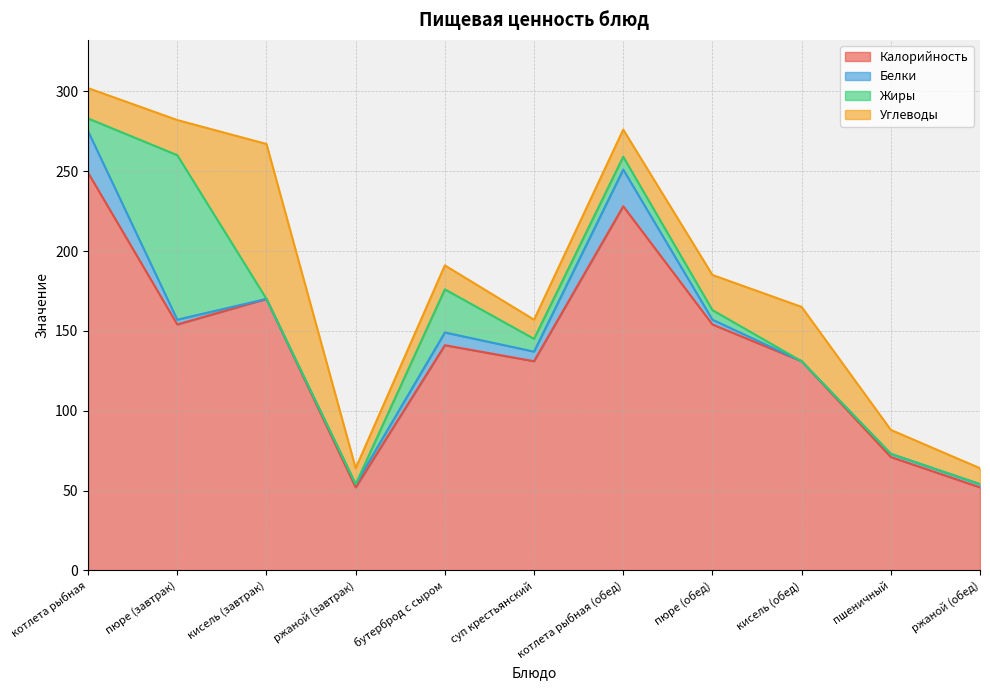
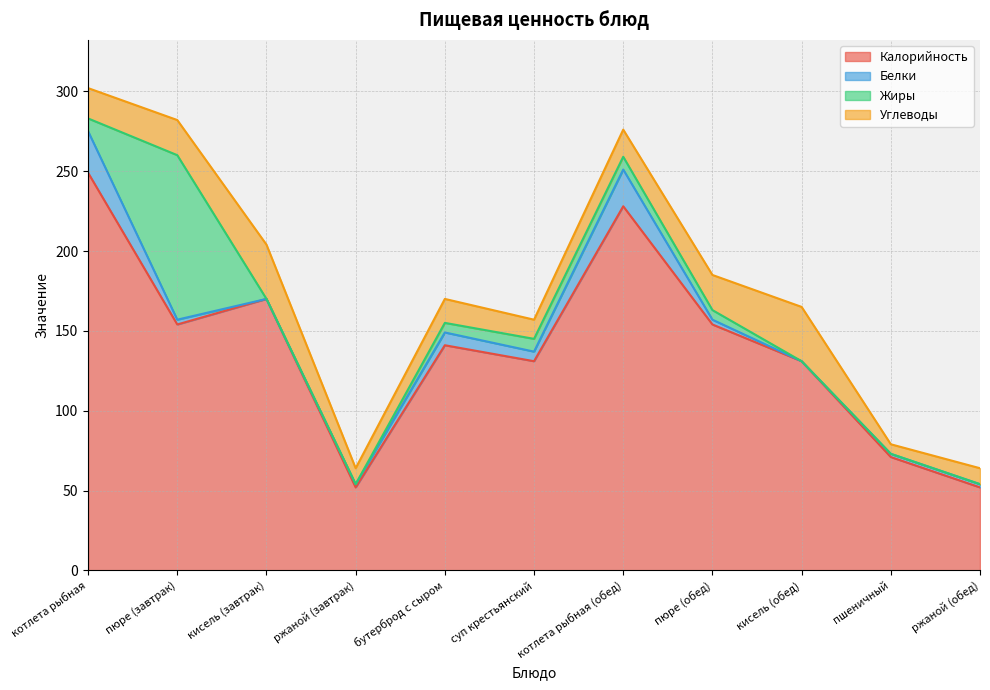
Углеводы, кисель (завтрак): 97 -> 34
Жиры, бутерброд с сыром: 27 -> 6
Углеводы, пшеничный: 15 -> 6
